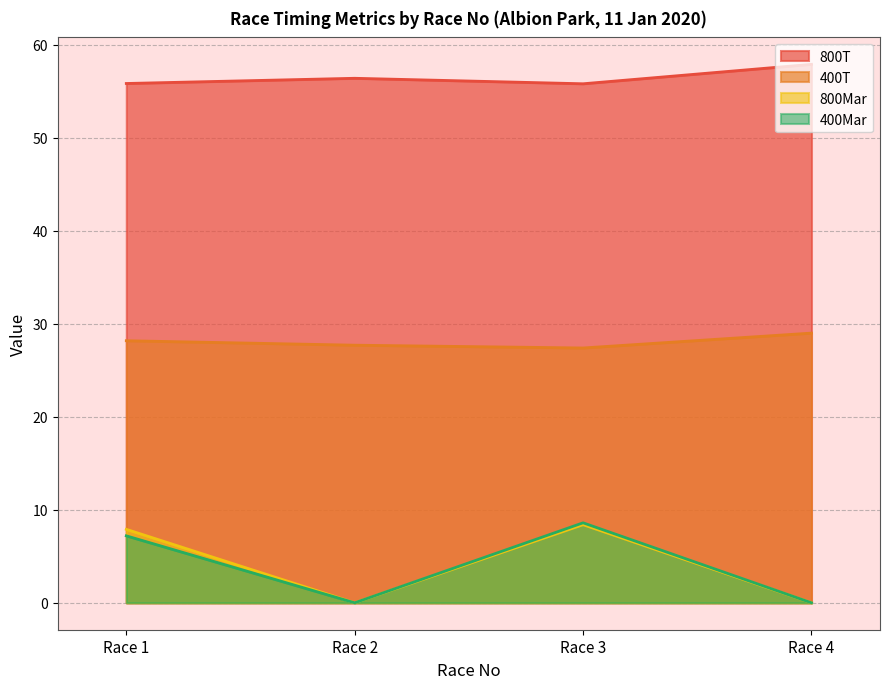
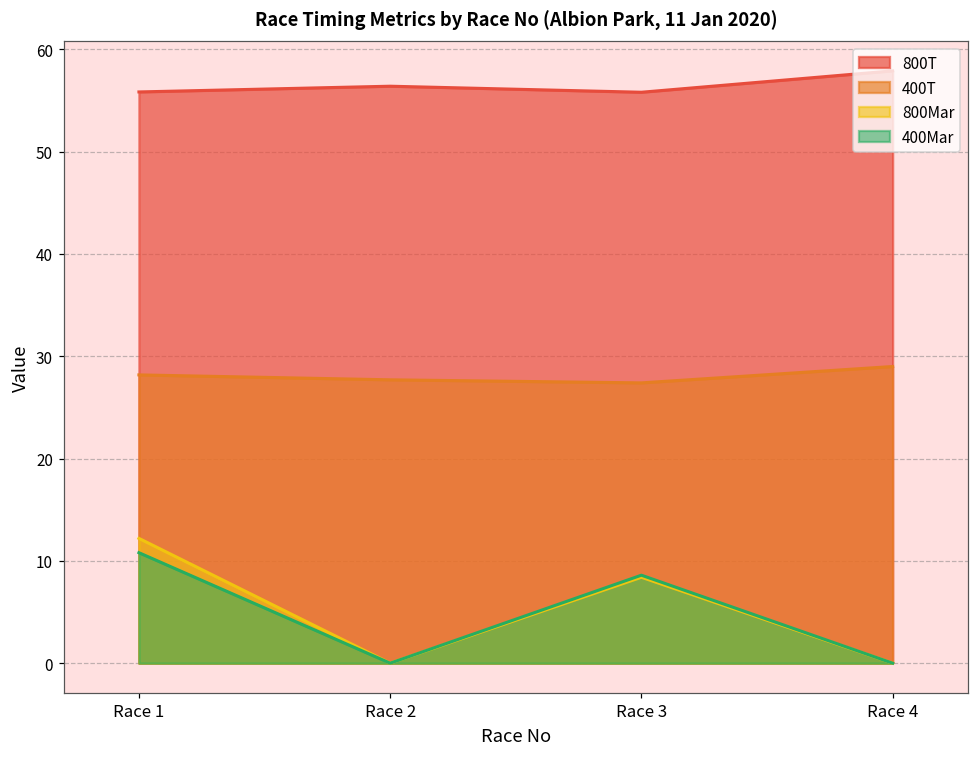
800Mar, Race 1: 8 -> 12
400Mar, Race 1: 7 -> 11
